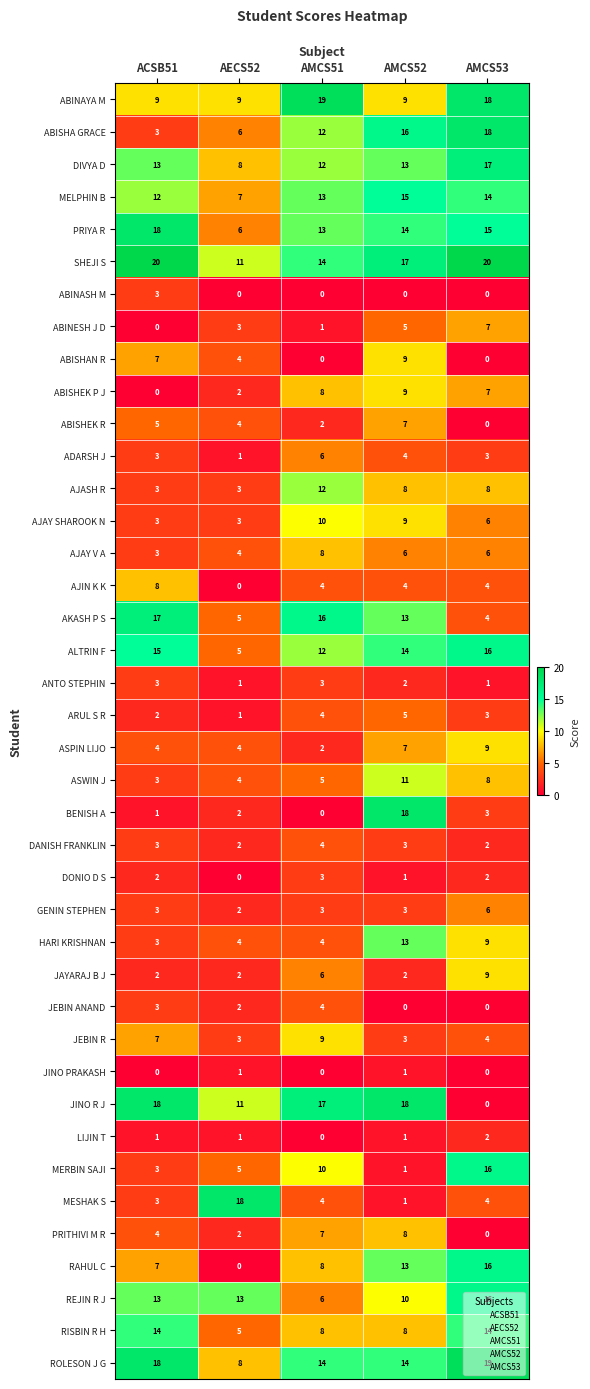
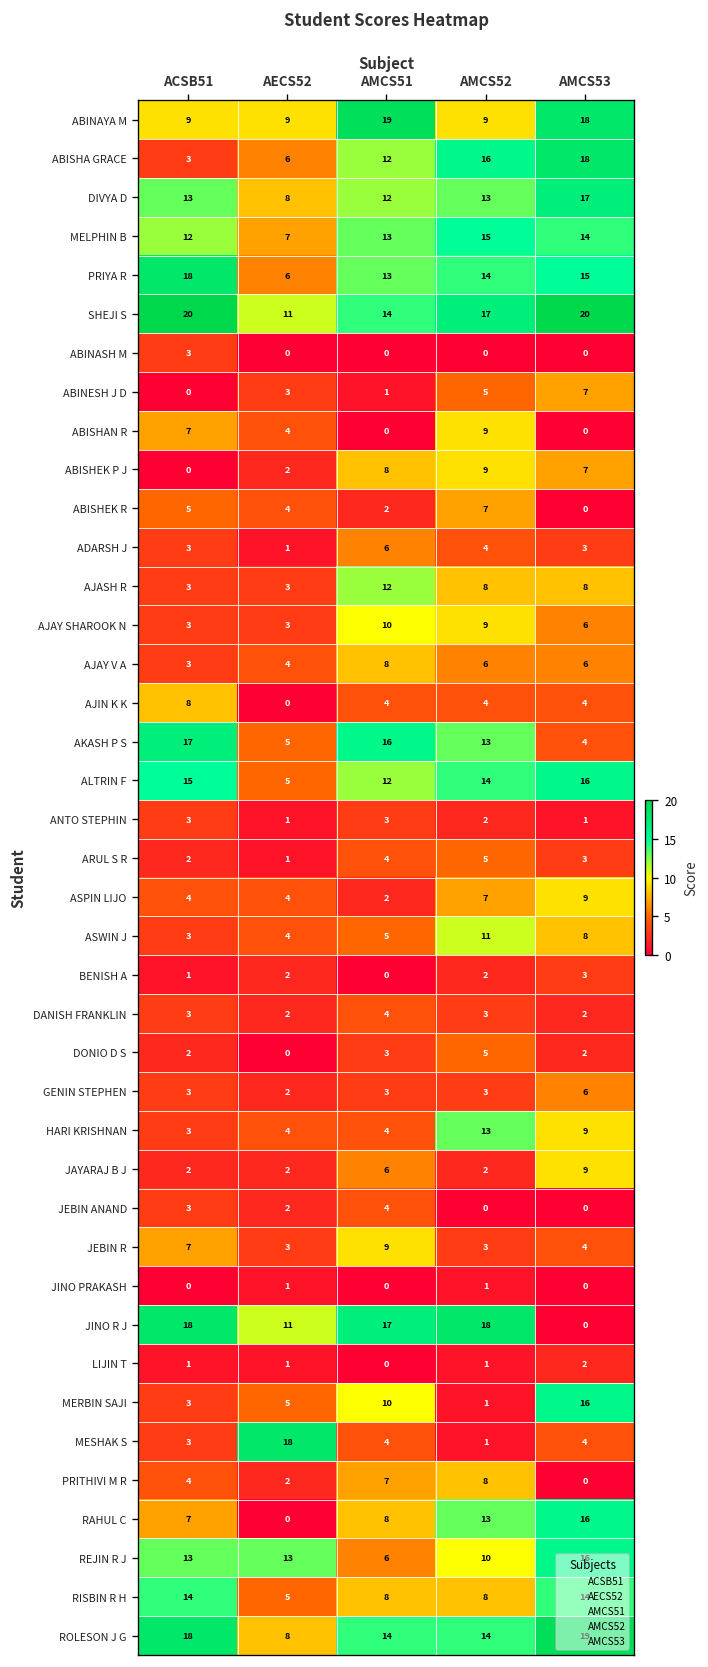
BENISH A, AMCS52: 18 -> 2
DONIO D S, AMCS52: 1 -> 5
